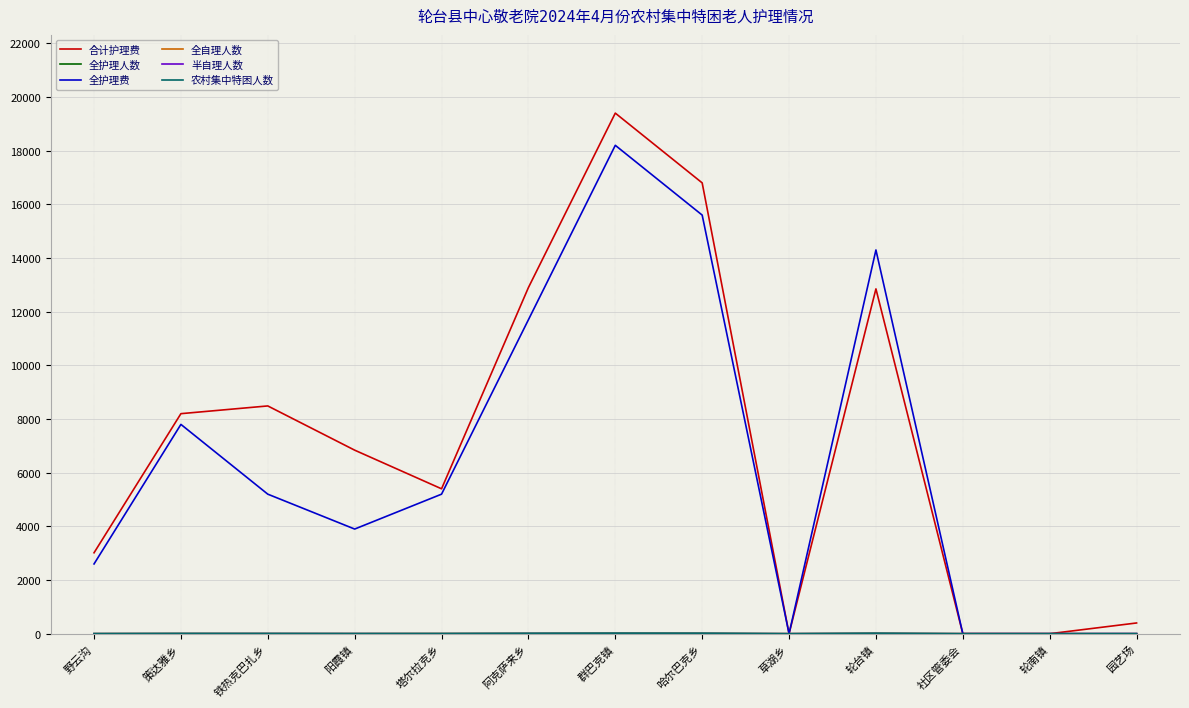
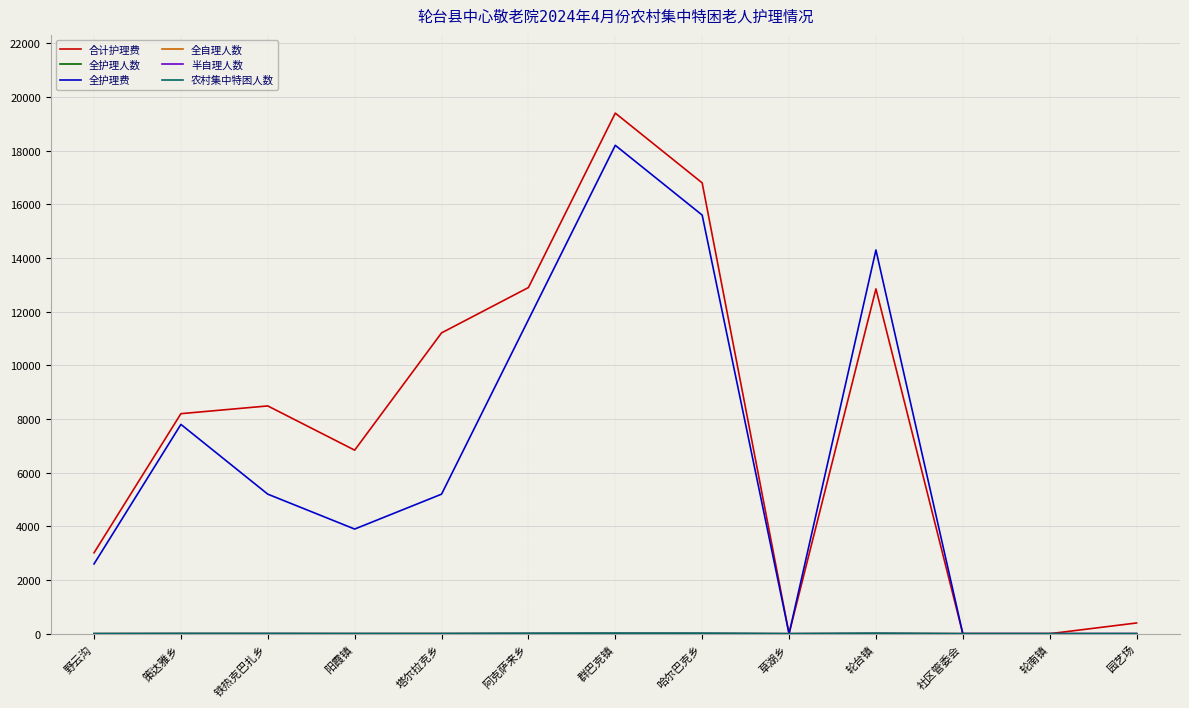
合计护理费, 塔尔拉克乡: 5400 -> 11200
